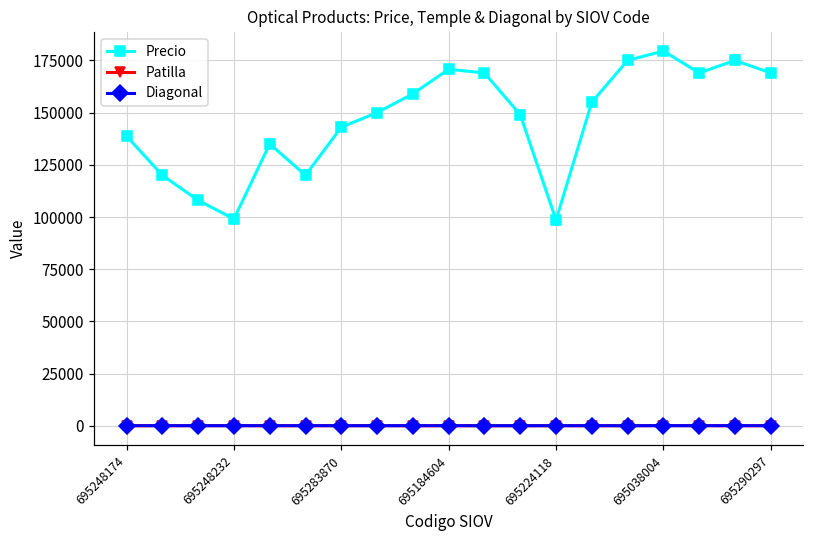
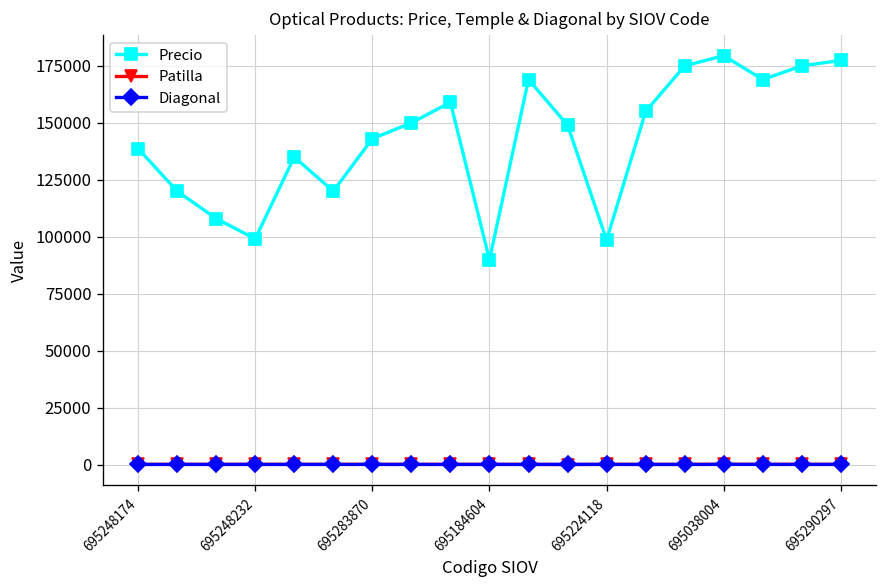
Precio, 695184604: 171000 -> 90000
Precio, 695290297: 169000 -> 177000
